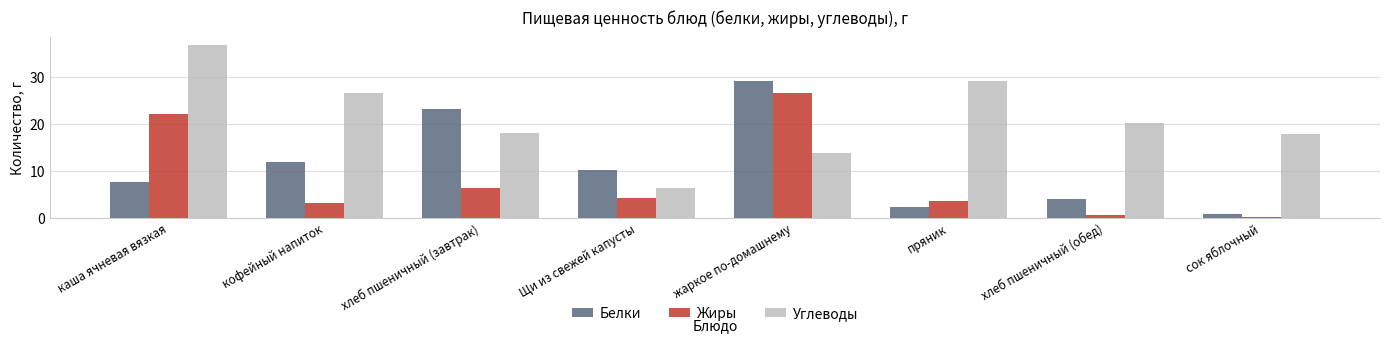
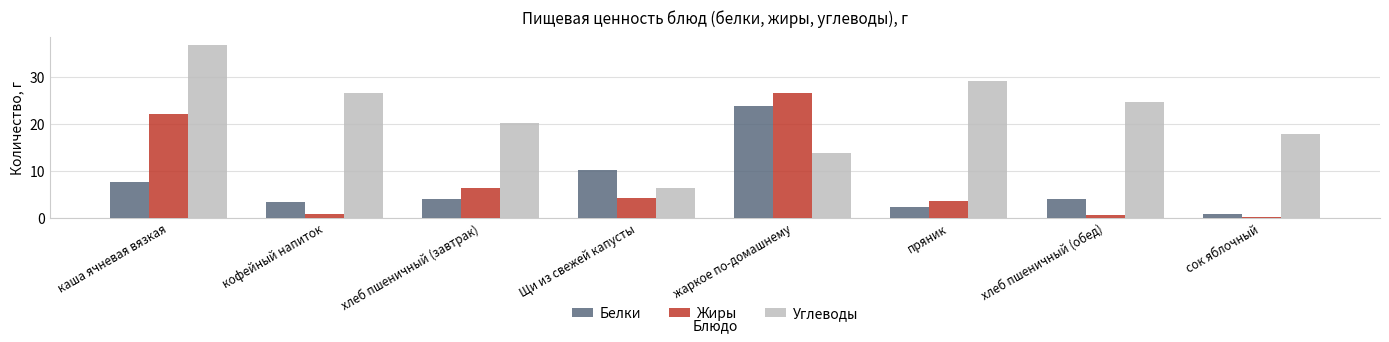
Белки, кофейный напиток: 12 -> 3
Жиры, кофейный напиток: 3 -> 1
Белки, хлеб пшеничный (завтрак): 23 -> 4
Углеводы, хлеб пшеничный (завтрак): 18 -> 20
Белки, жаркое по-домашнему: 29 -> 24
Углеводы, хлеб пшеничный (обед): 20 -> 25
